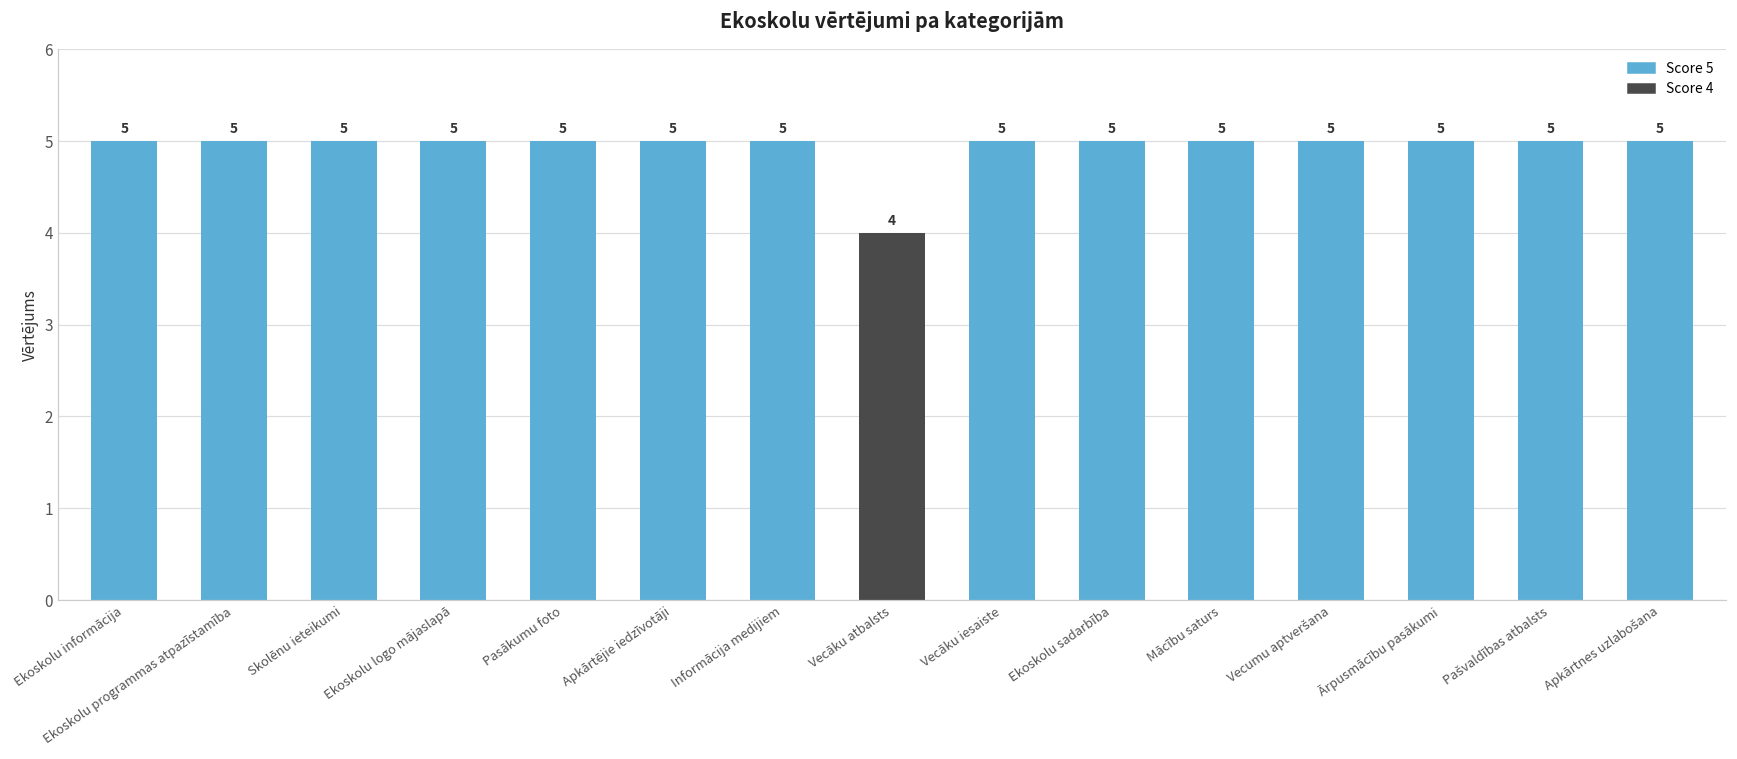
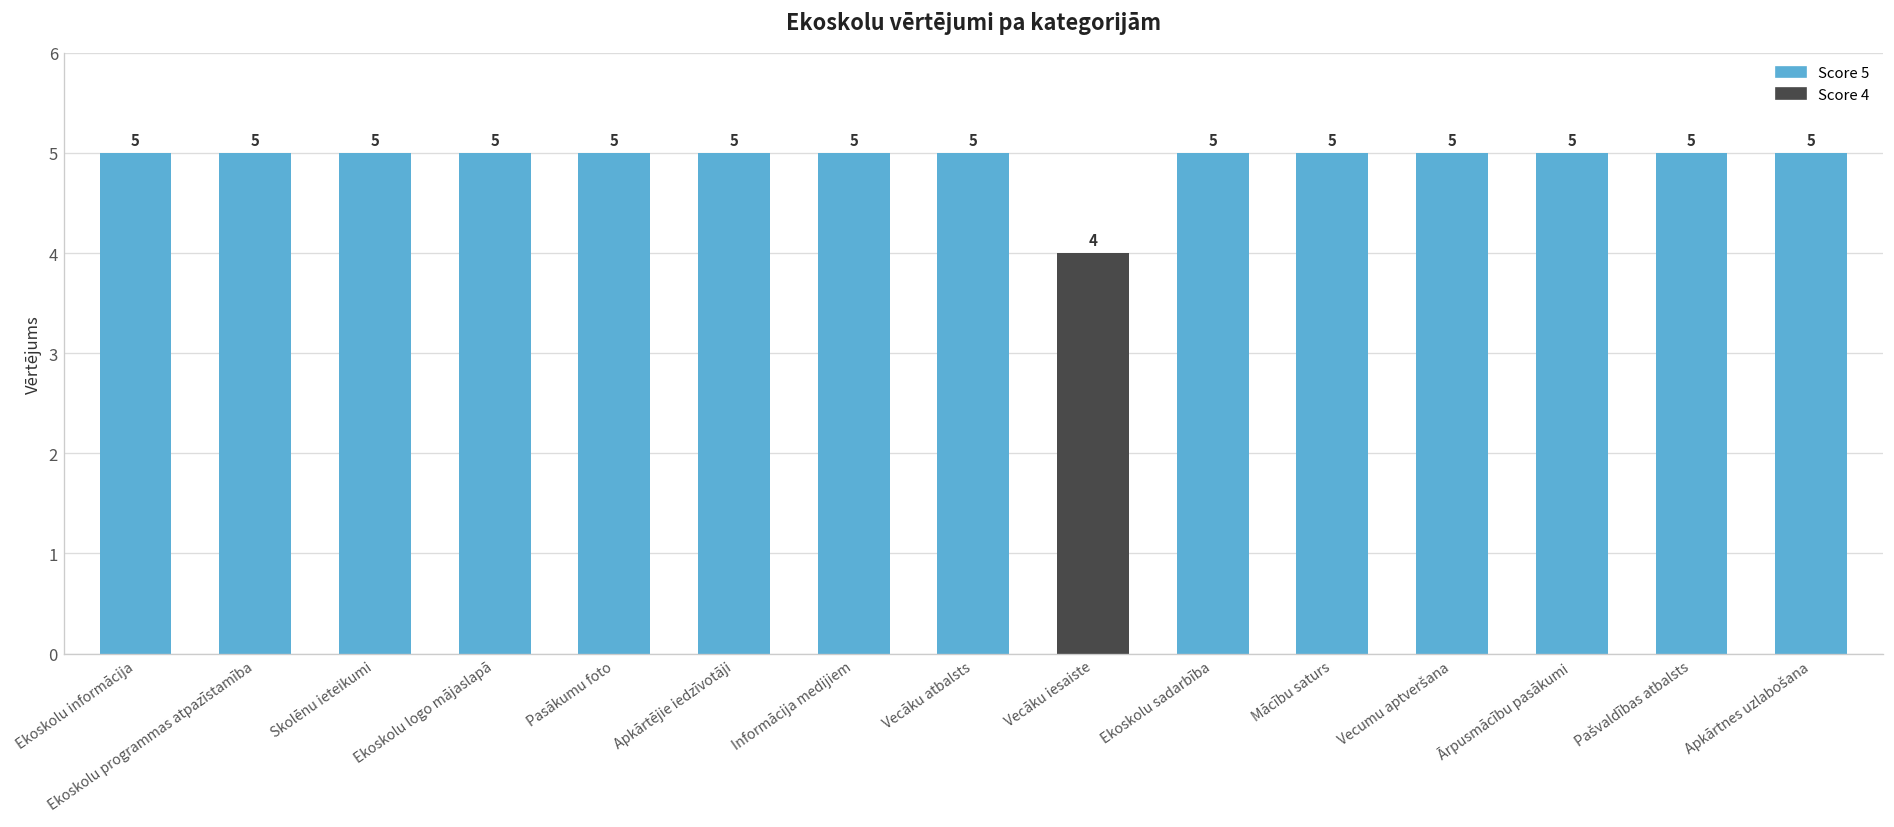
Vecāku atbalsts: 4 -> 5
Vecāku iesaiste: 5 -> 4
